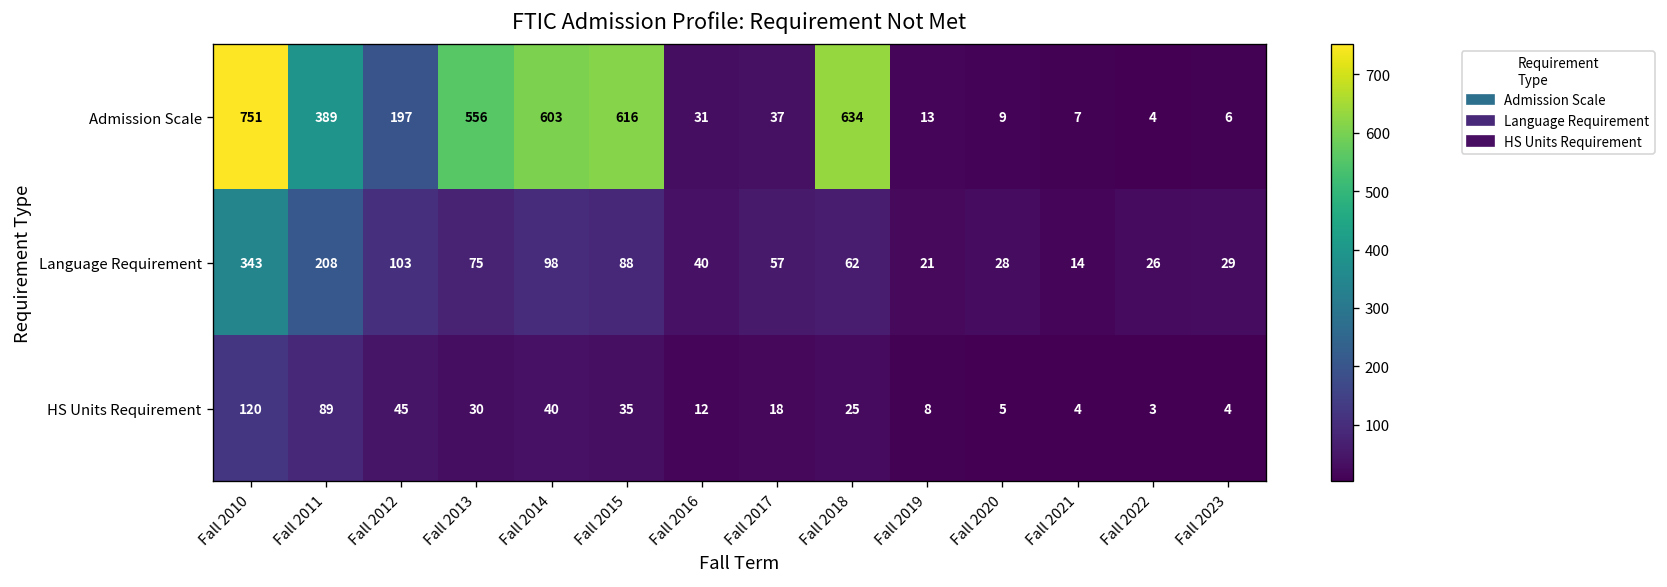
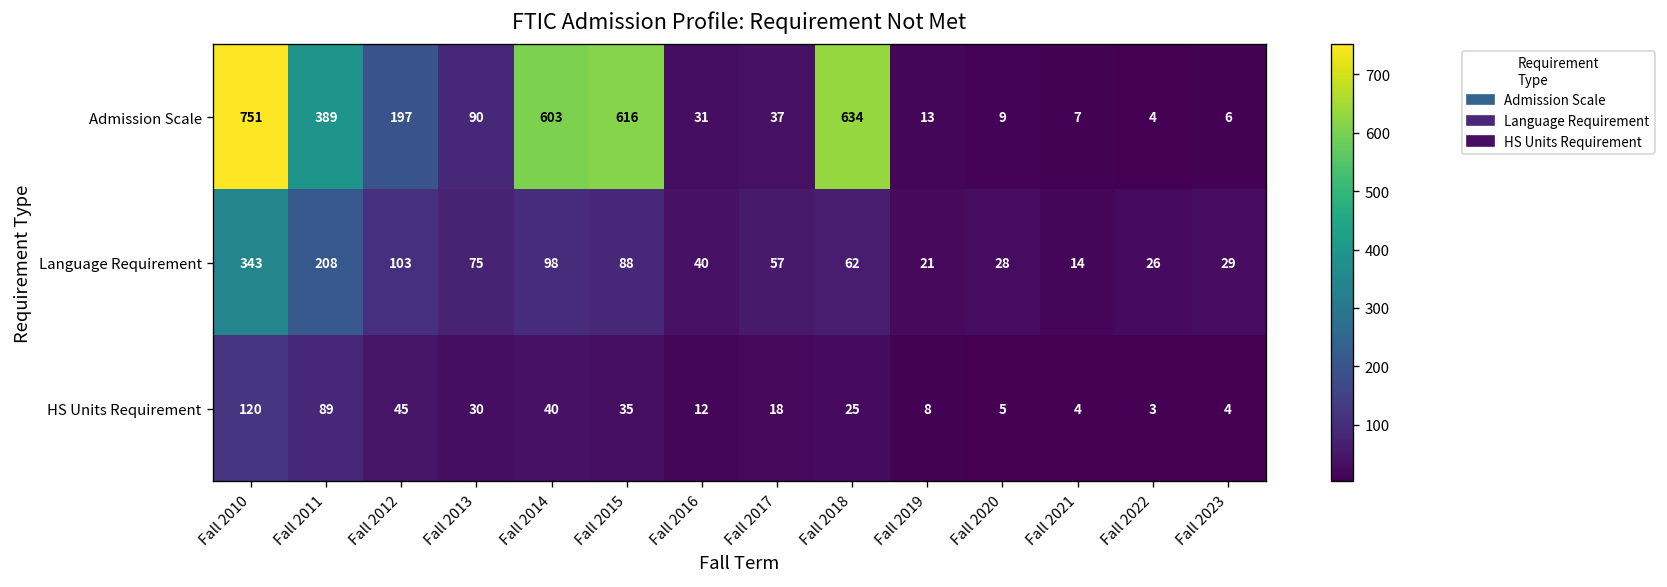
Admission Scale, Fall 2013: 556 -> 90
